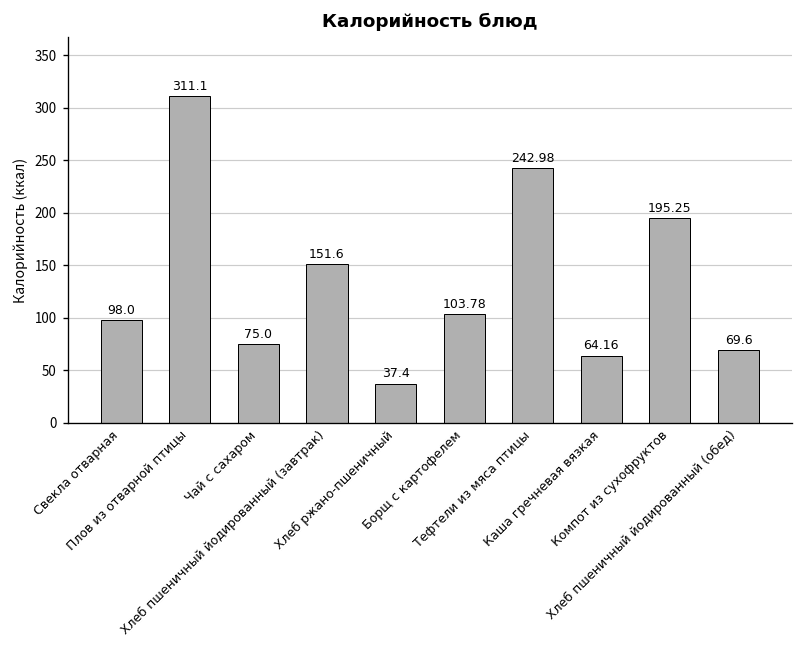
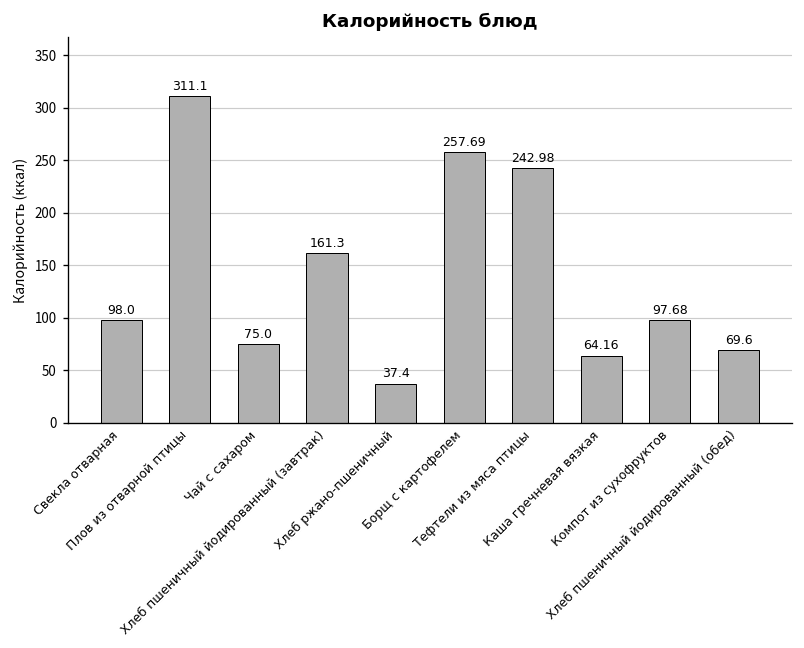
Хлеб пшеничный йодированный (завтрак): 151.6 -> 161.3
Борщ с картофелем: 103.78 -> 257.69
Компот из сухофруктов: 195.25 -> 97.68
